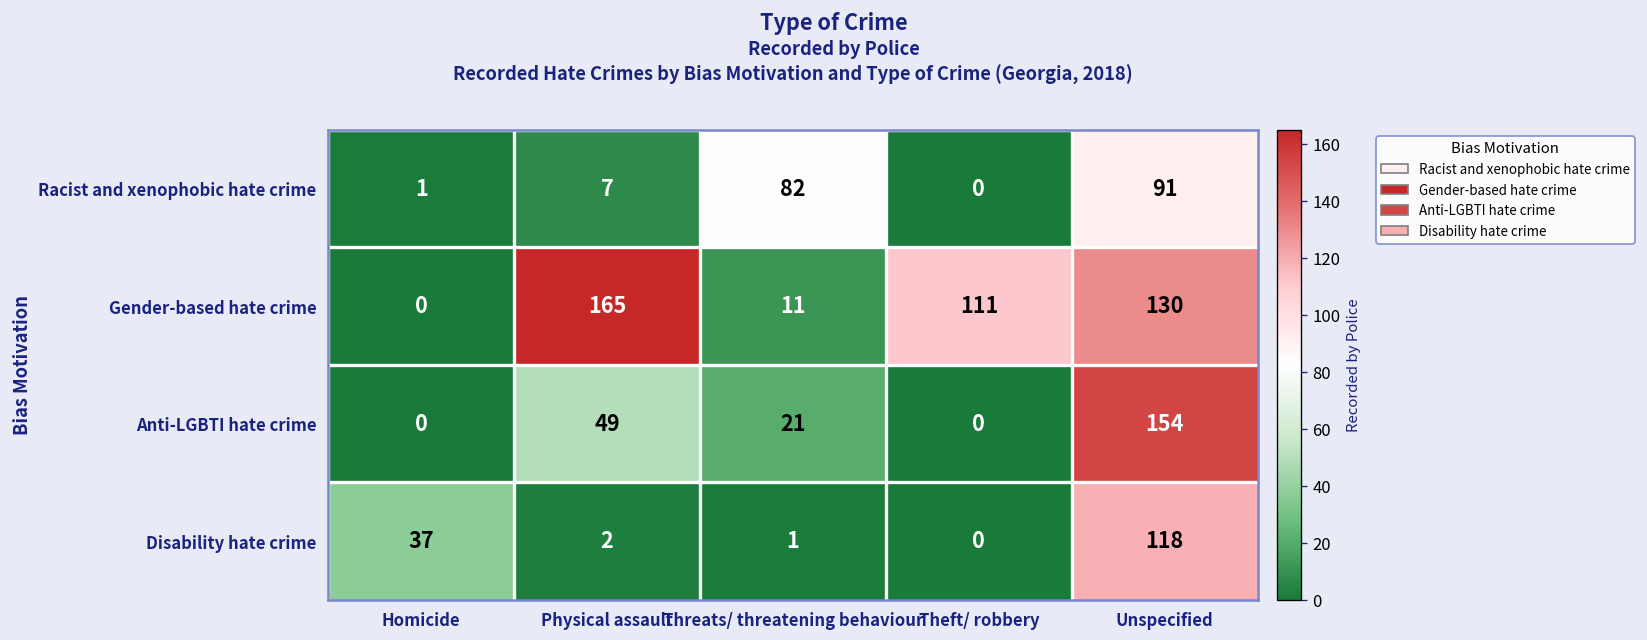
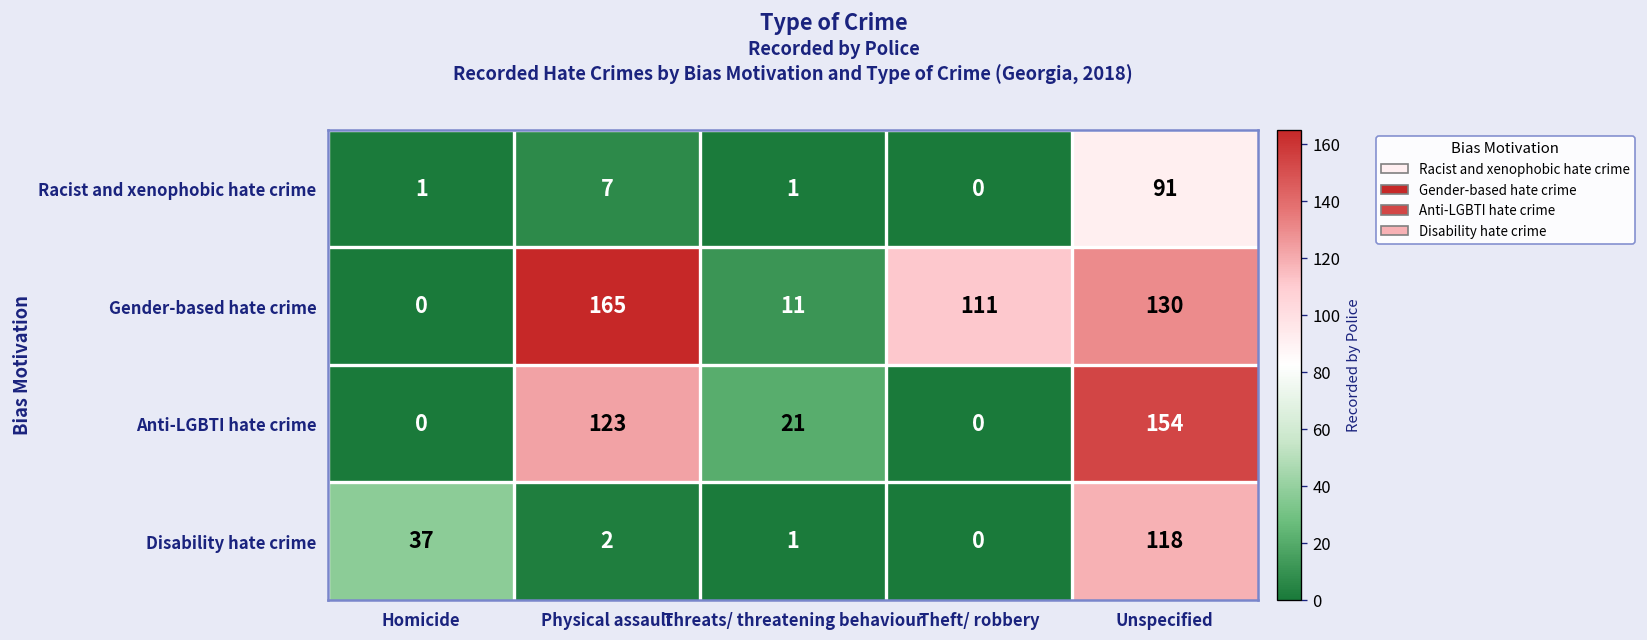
Racist and xenophobic hate crime, Threats/ threatening behaviour: 82 -> 1
Anti-LGBTI hate crime, Physical assault: 49 -> 123
